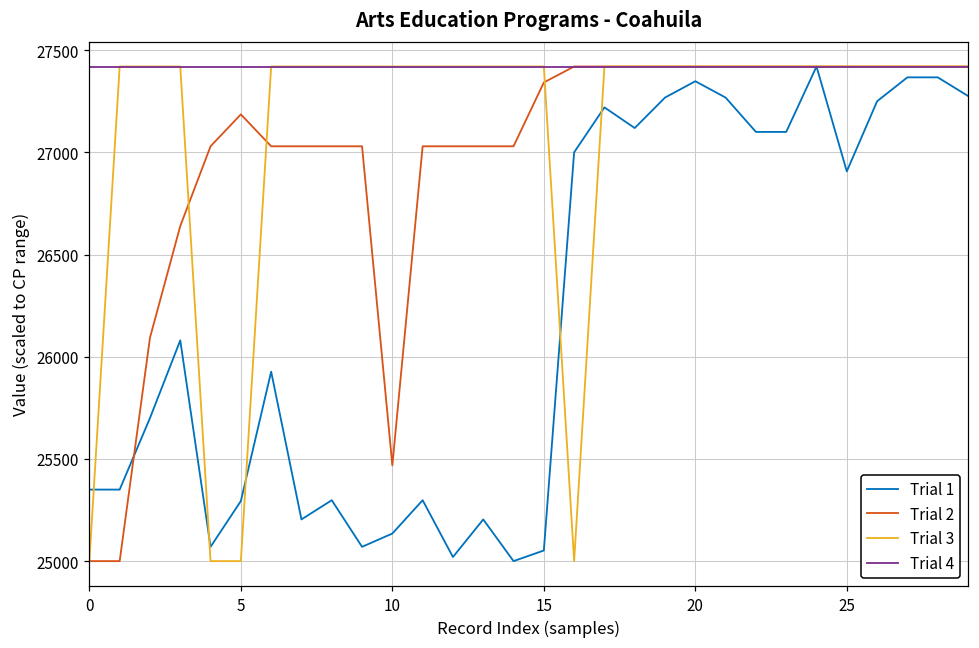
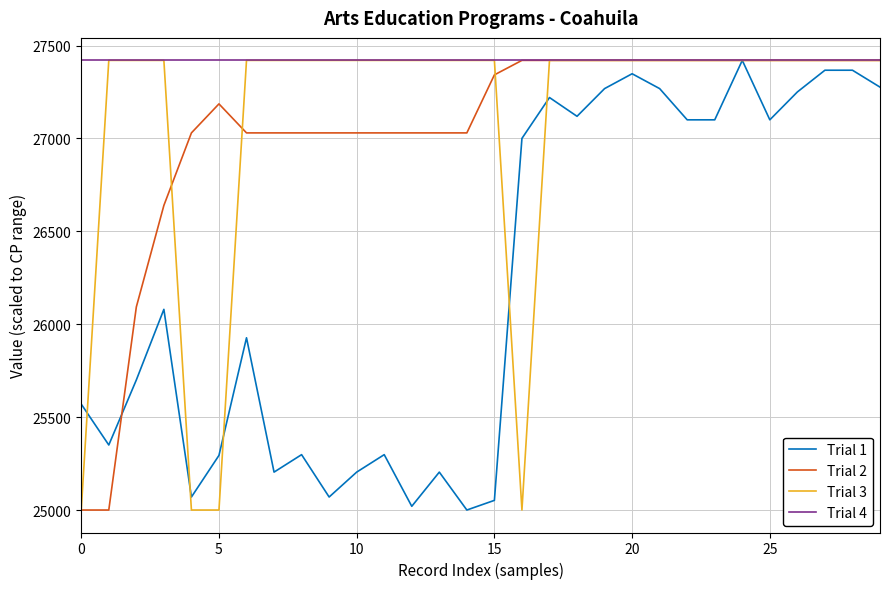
Trial 1, 0: 25350 -> 25570
Trial 1, 10: 25140 -> 25200
Trial 2, 10: 25470 -> 27030
Trial 1, 25: 26910 -> 27100
